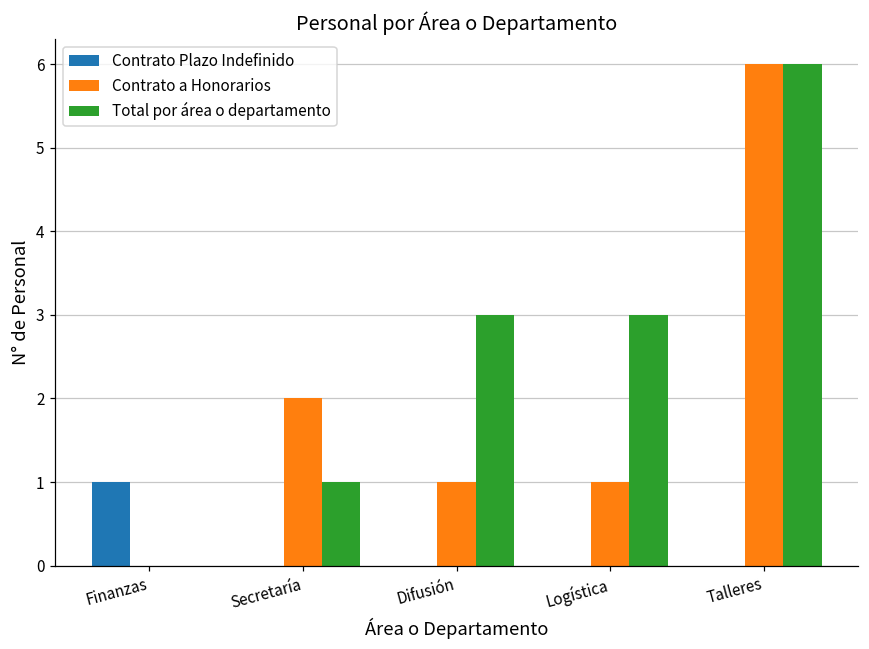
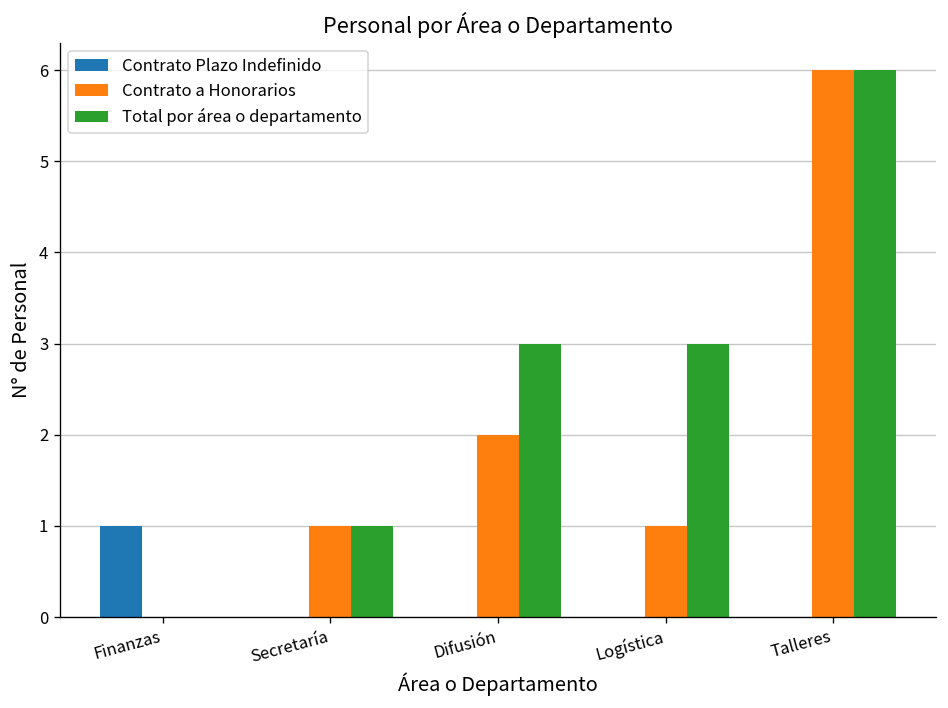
Contrato a Honorarios, Secretaría: 2 -> 1
Contrato a Honorarios, Difusión: 1 -> 2
